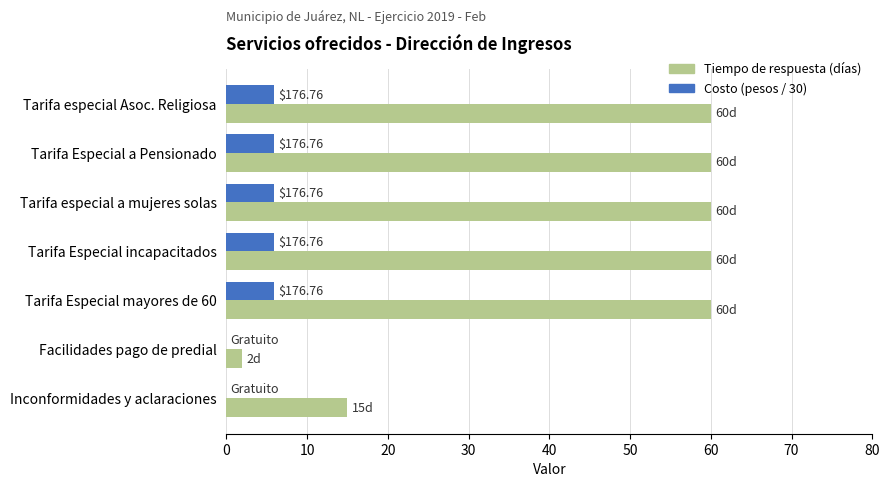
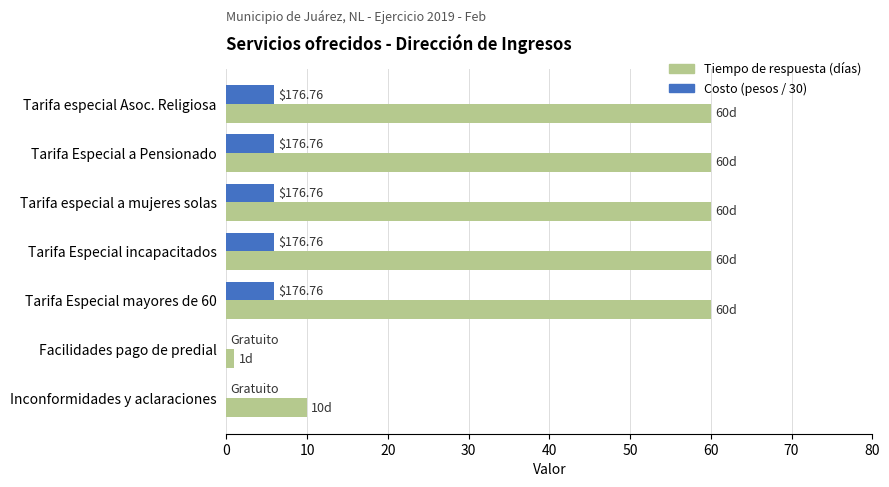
Tiempo de respuesta (días), Facilidades pago de predial: 2d -> 1d
Tiempo de respuesta (días), Inconformidades y aclaraciones: 15d -> 10d
